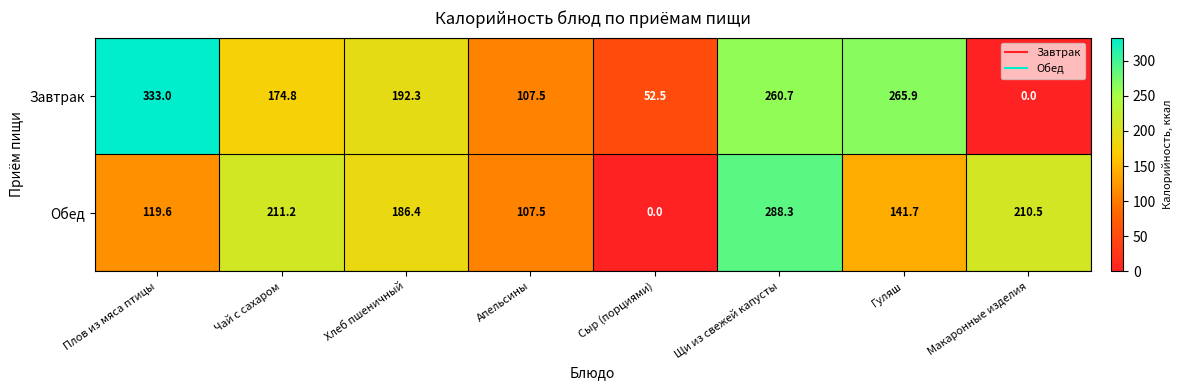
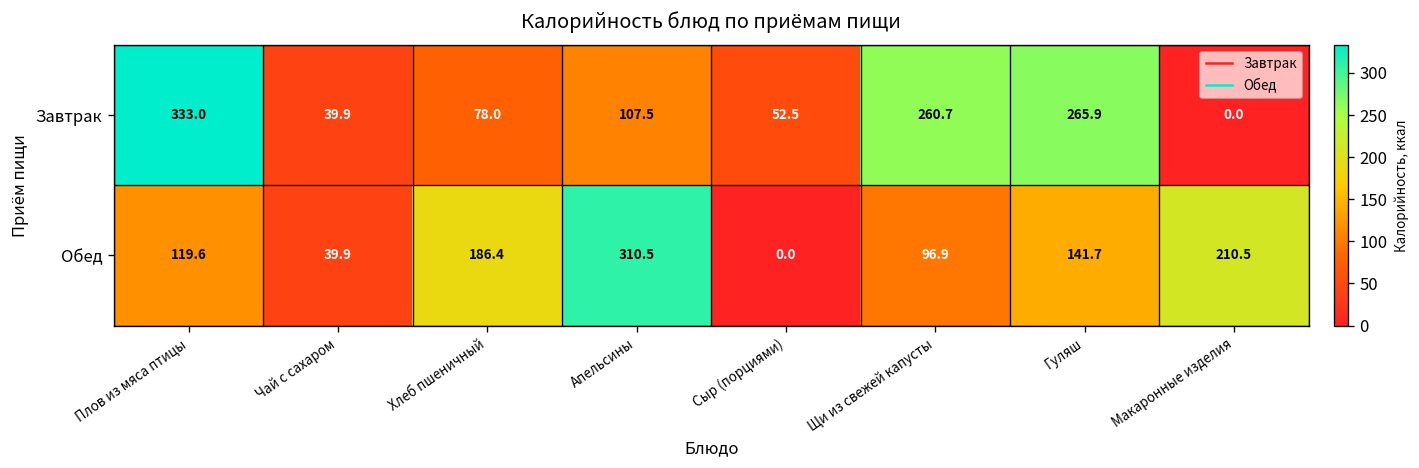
Завтрак, Чай с сахаром: 174.8 -> 39.9
Завтрак, Хлеб пшеничный: 192.3 -> 78.0
Обед, Чай с сахаром: 211.2 -> 39.9
Обед, Апельсины: 107.5 -> 310.5
Обед, Щи из свежей капусты: 288.3 -> 96.9
